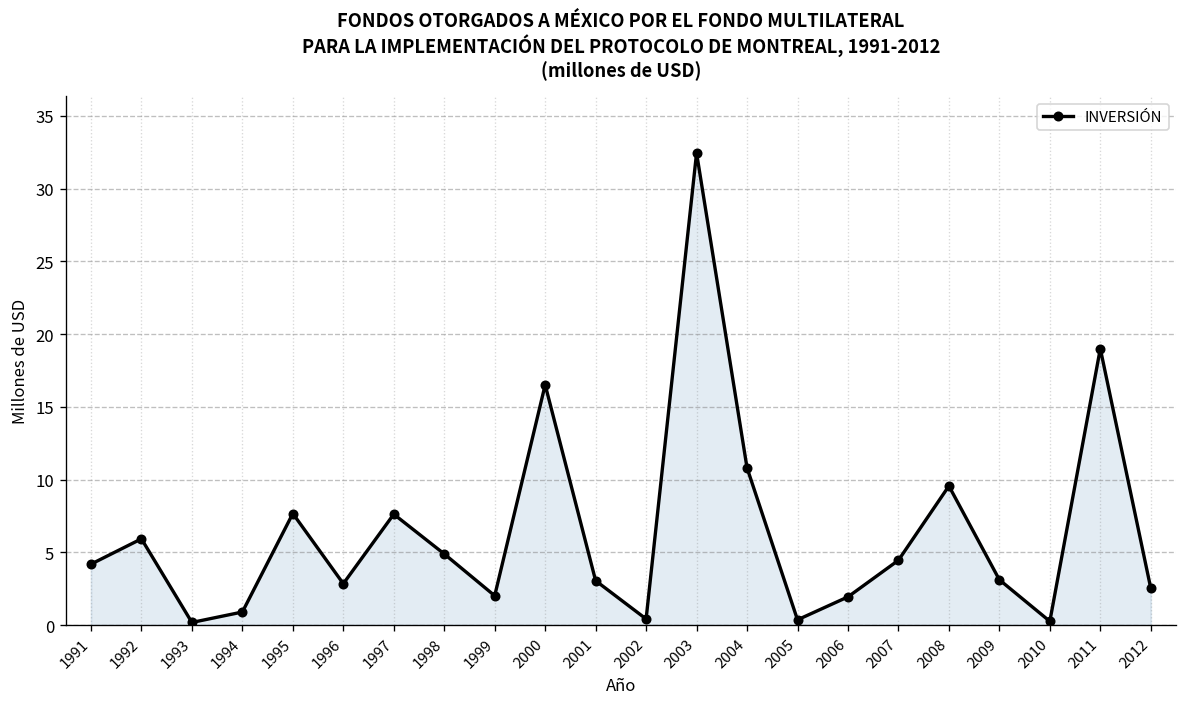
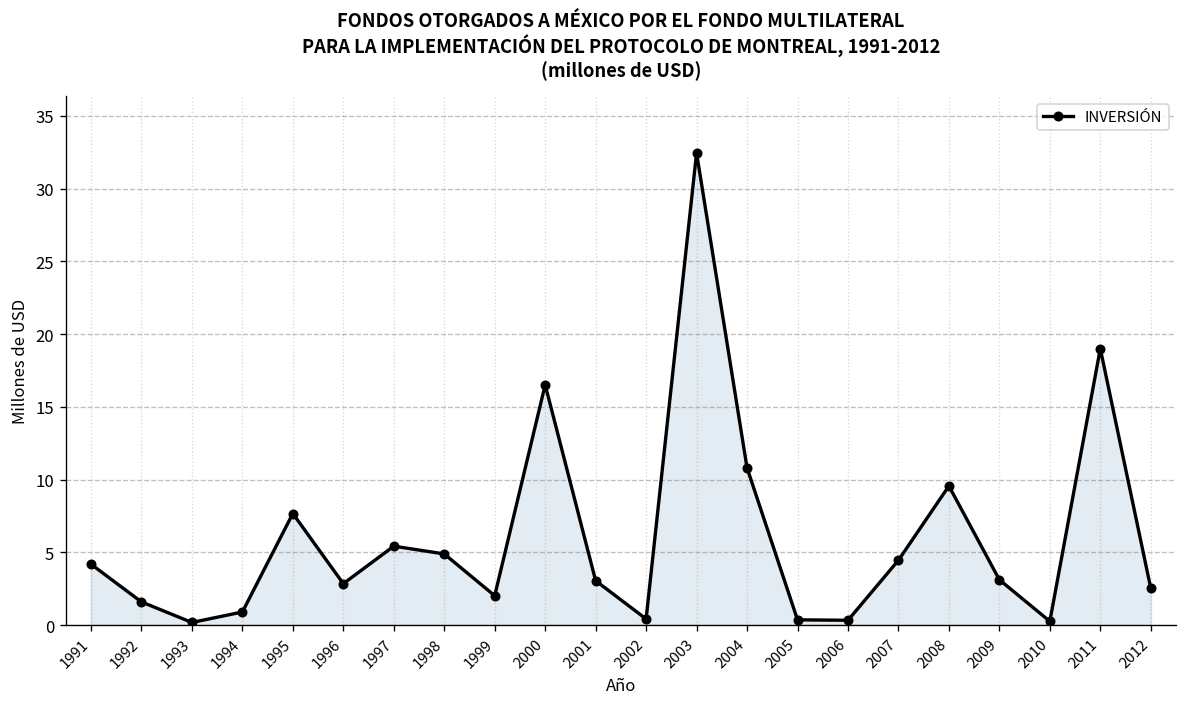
1992: 5.9 -> 1.6
1997: 7.6 -> 5.4
2006: 1.9 -> 0.3
